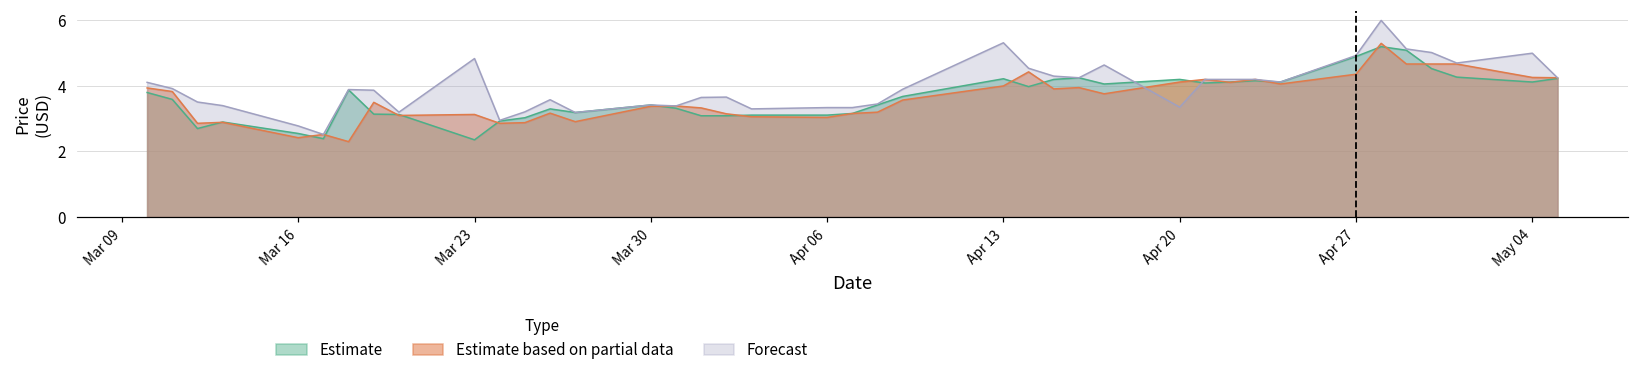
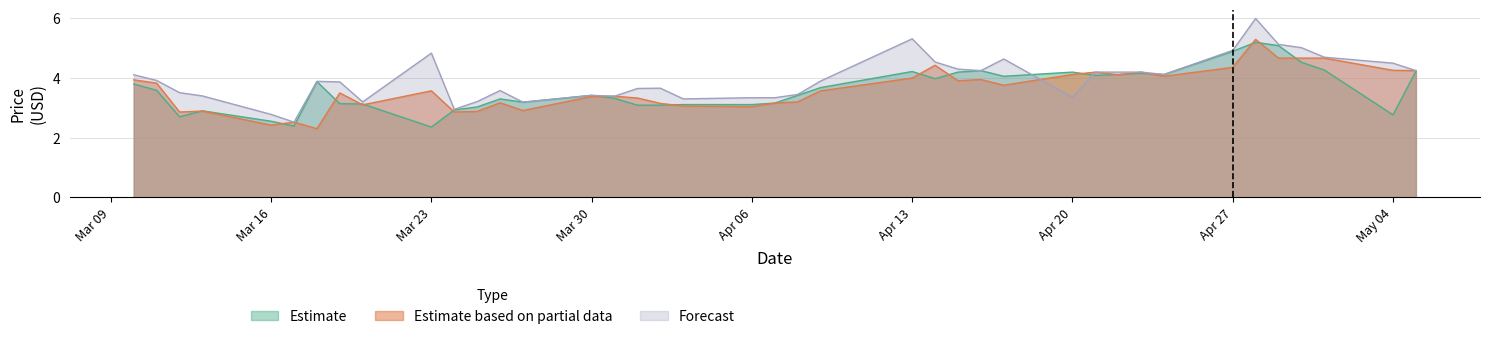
Estimate based on partial data, Mar 23: 3.1 -> 3.6
Estimate, May 04: 4.1 -> 2.8
Forecast, May 04: 5.0 -> 4.5
